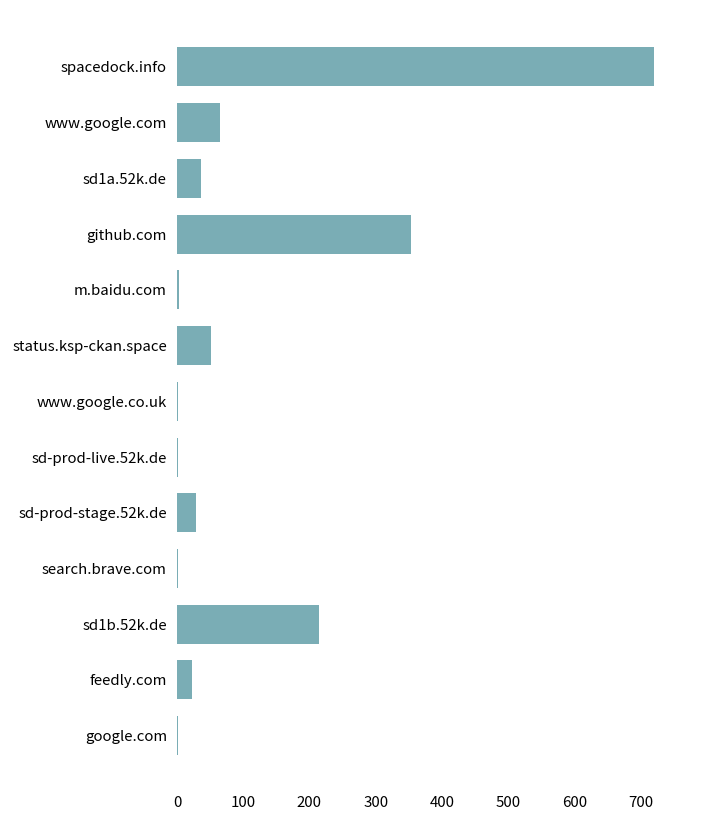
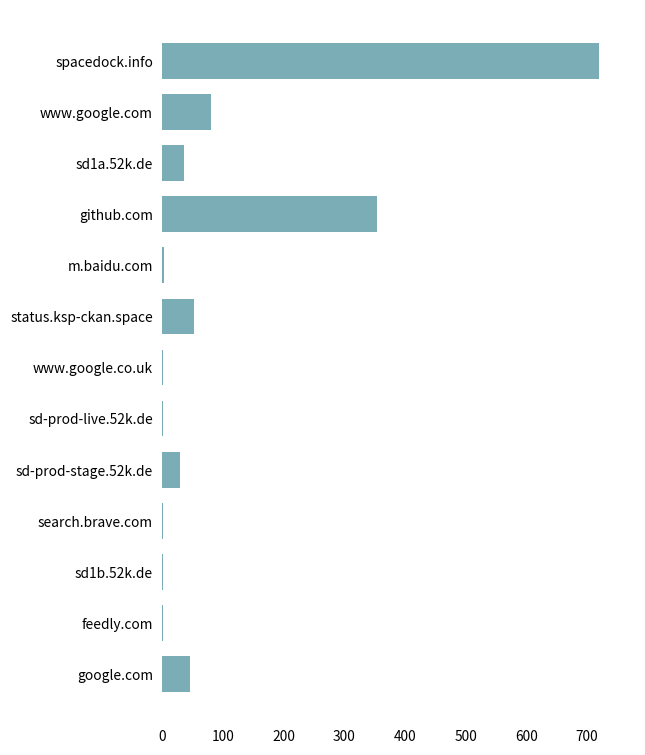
www.google.com: 70 -> 80
sd1b.52k.de: 210 -> 0
feedly.com: 20 -> 0
google.com: 0 -> 50
